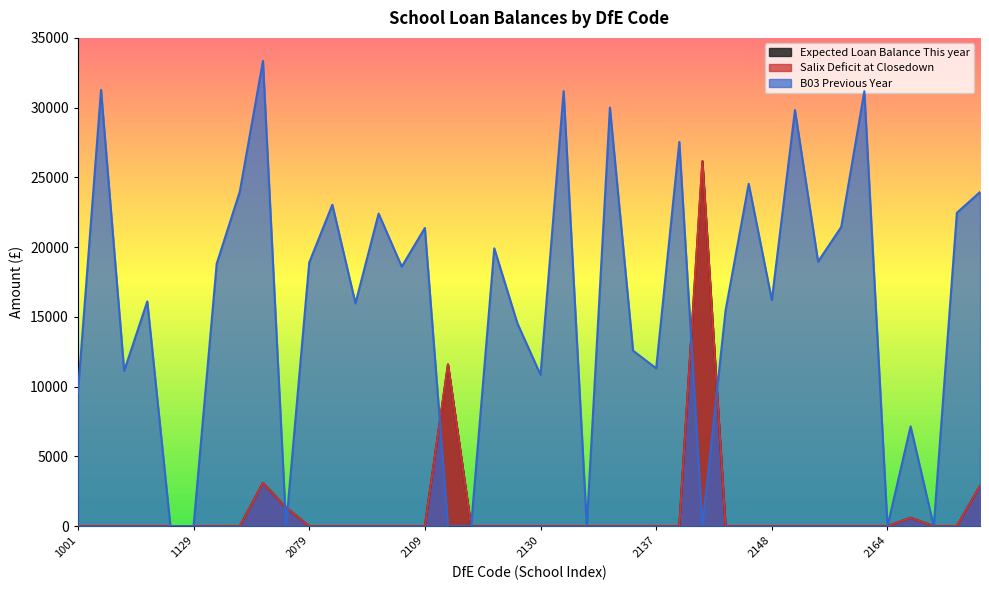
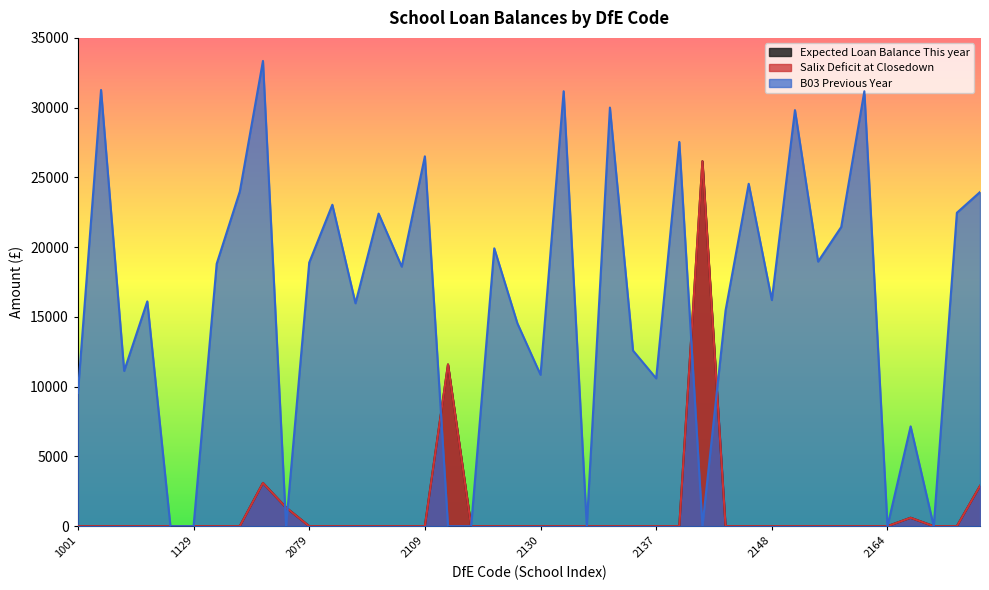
B03 Previous Year, 2109: 21400 -> 26500
B03 Previous Year, 2137: 11300 -> 10600
